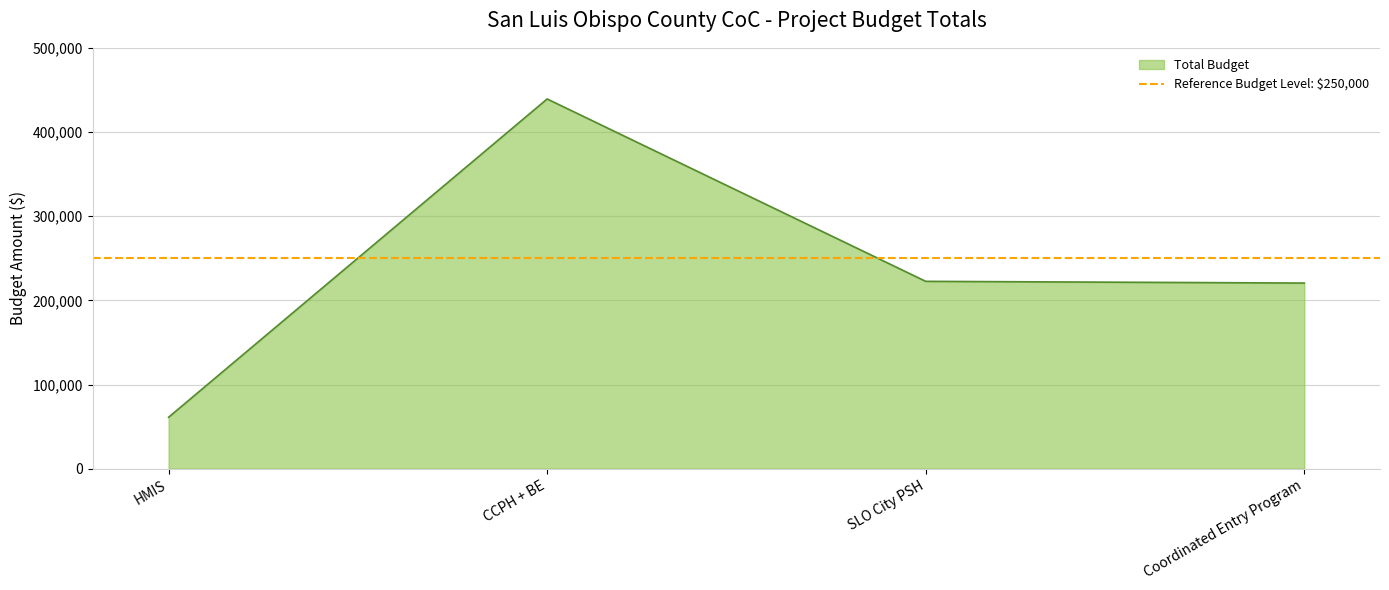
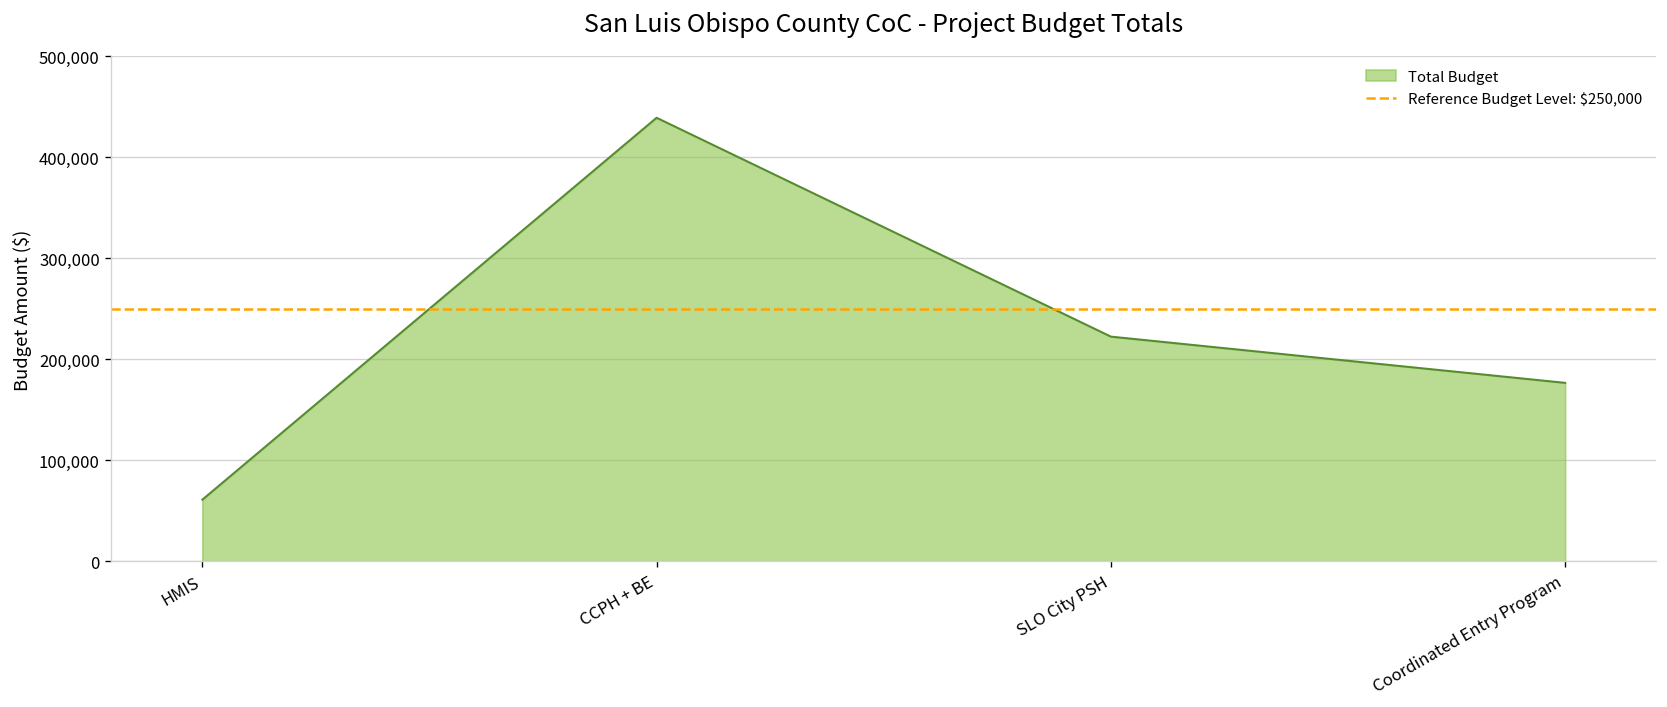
Coordinated Entry Program: 220,000 -> 180,000
